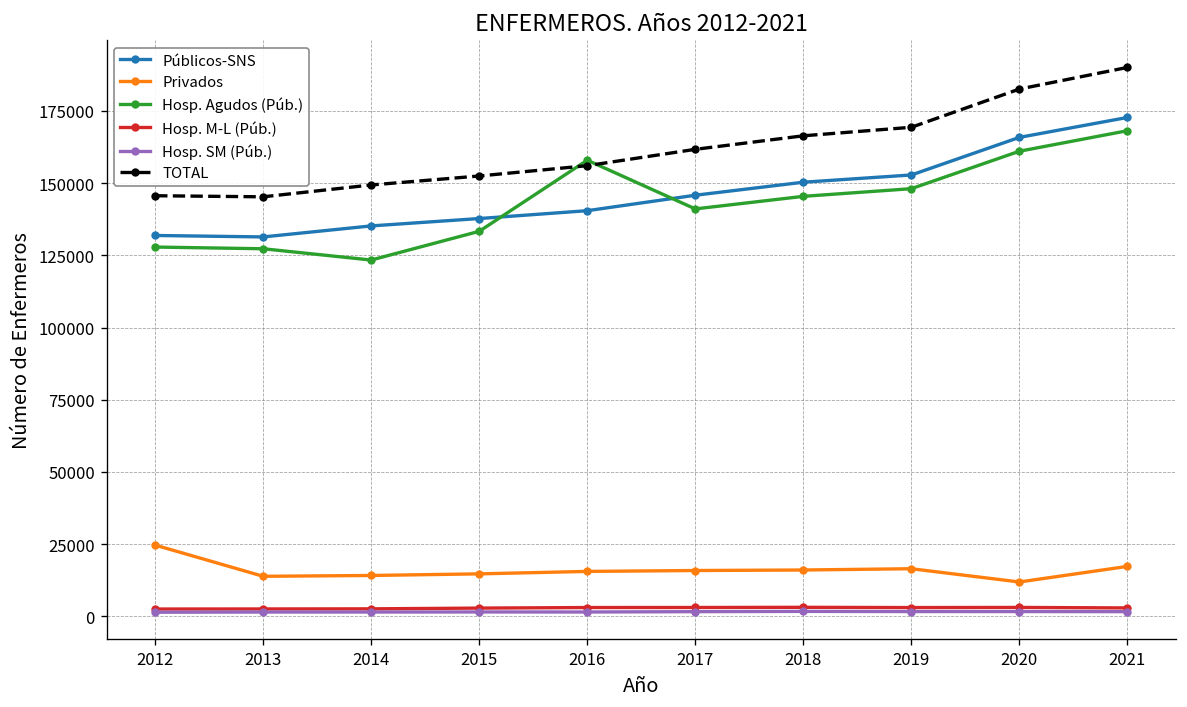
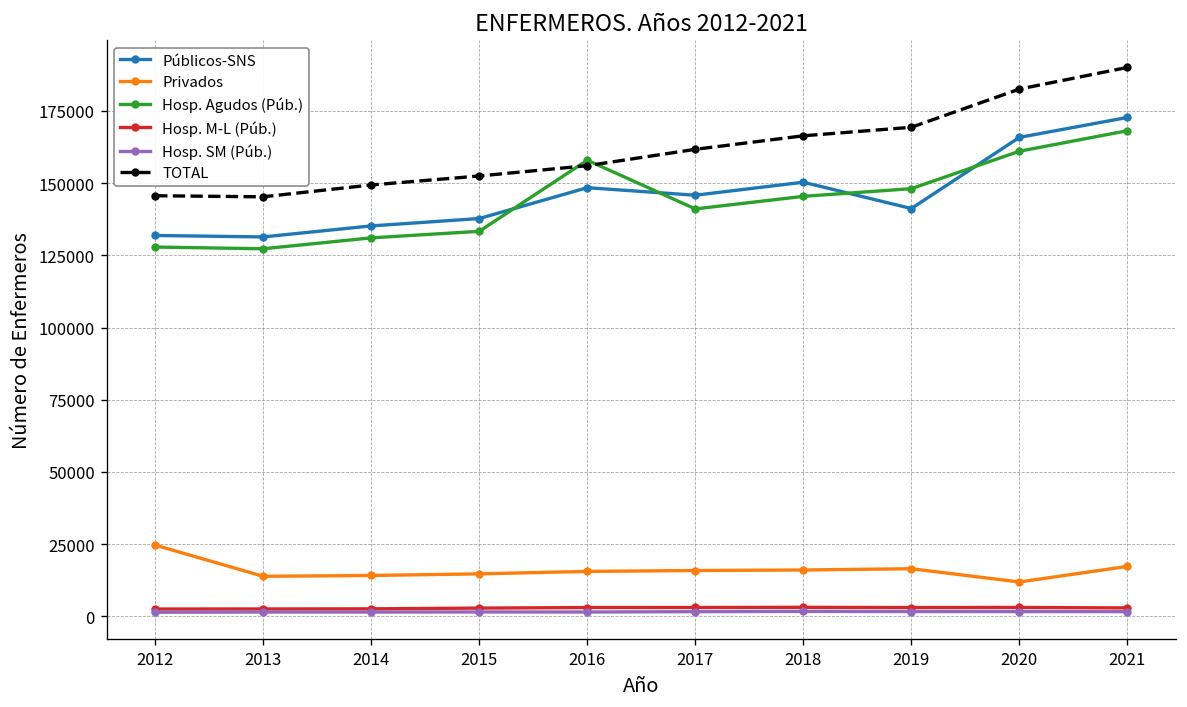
Hosp. Agudos (Púb.), 2014: 123000 -> 131000
Públicos-SNS, 2016: 140000 -> 148000
Públicos-SNS, 2019: 153000 -> 141000
